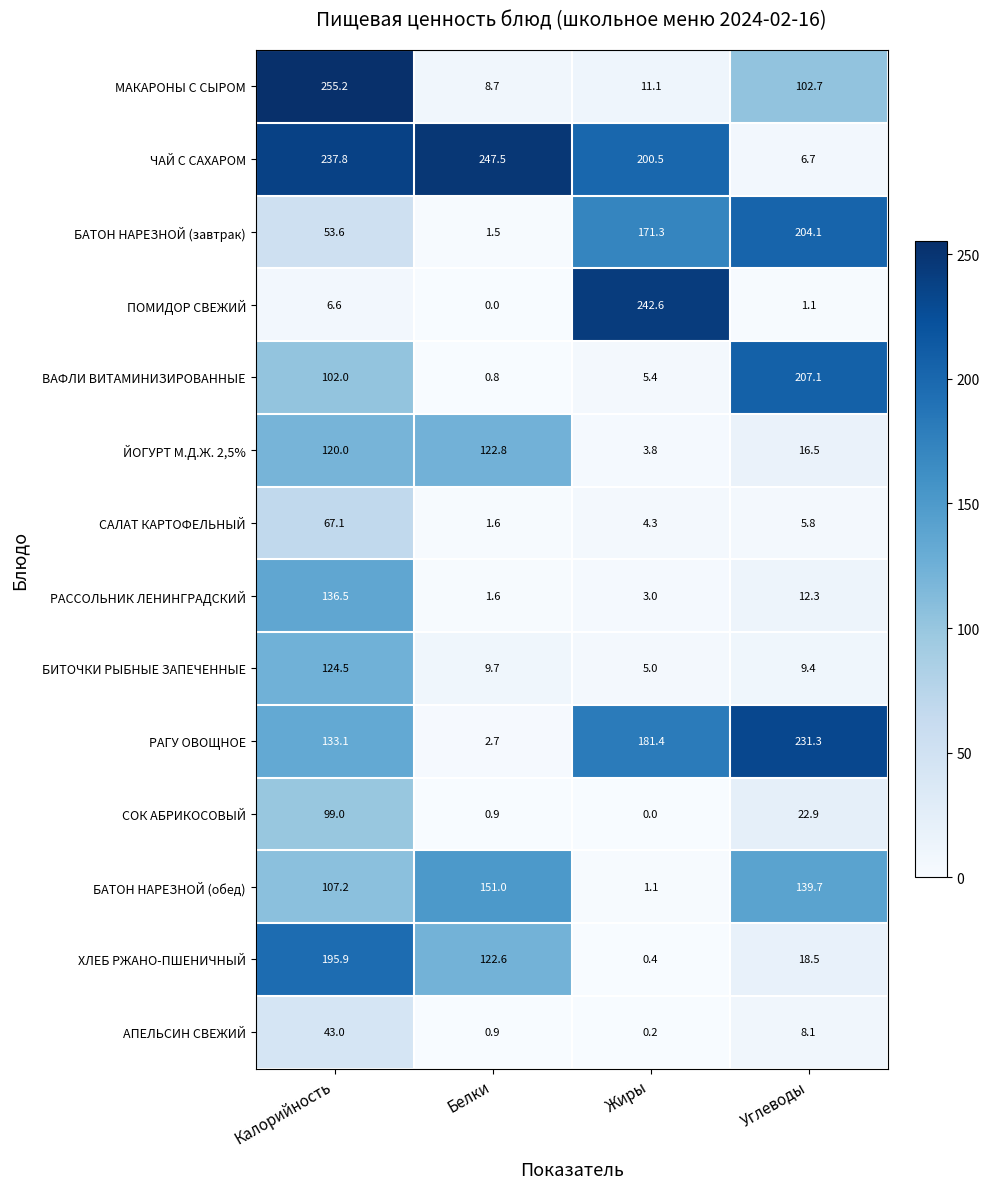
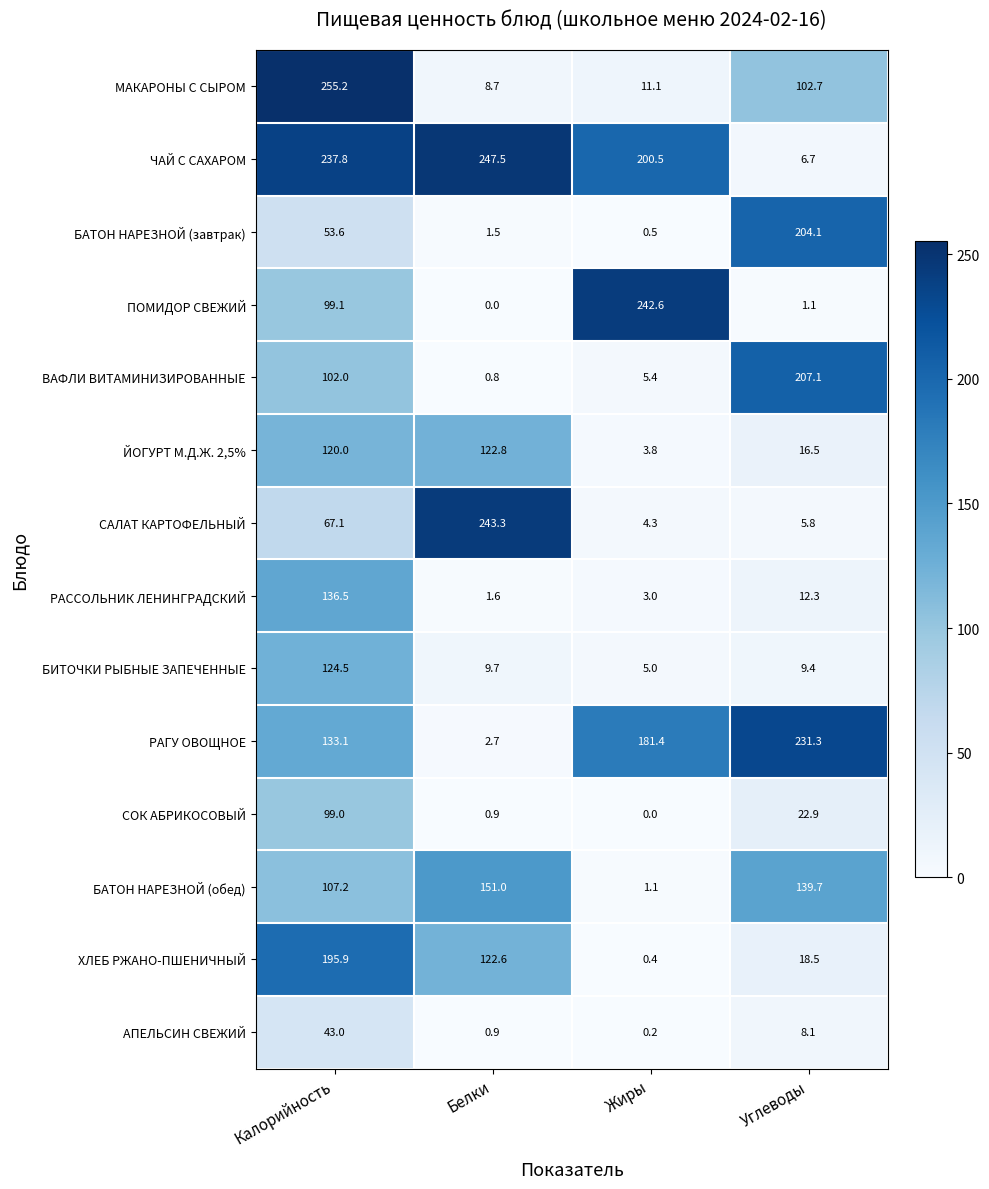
БАТОН НАРЕЗНОЙ (завтрак), Жиры: 171.3 -> 0.5
ПОМИДОР СВЕЖИЙ, Калорийность: 6.6 -> 99.1
САЛАТ КАРТОФЕЛЬНЫЙ, Белки: 1.6 -> 243.3
